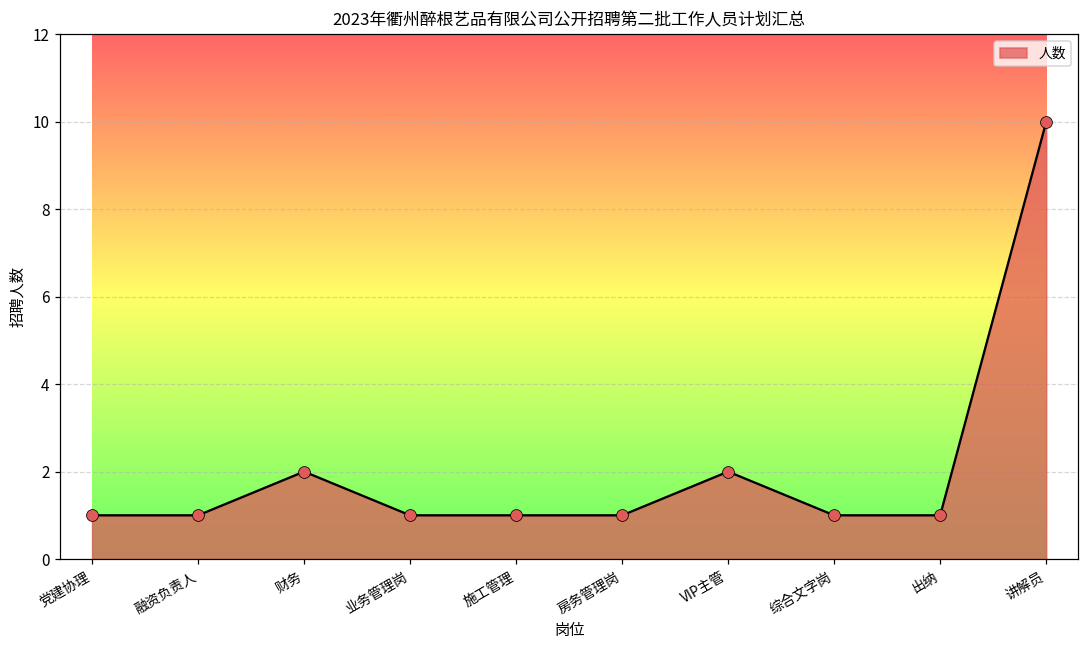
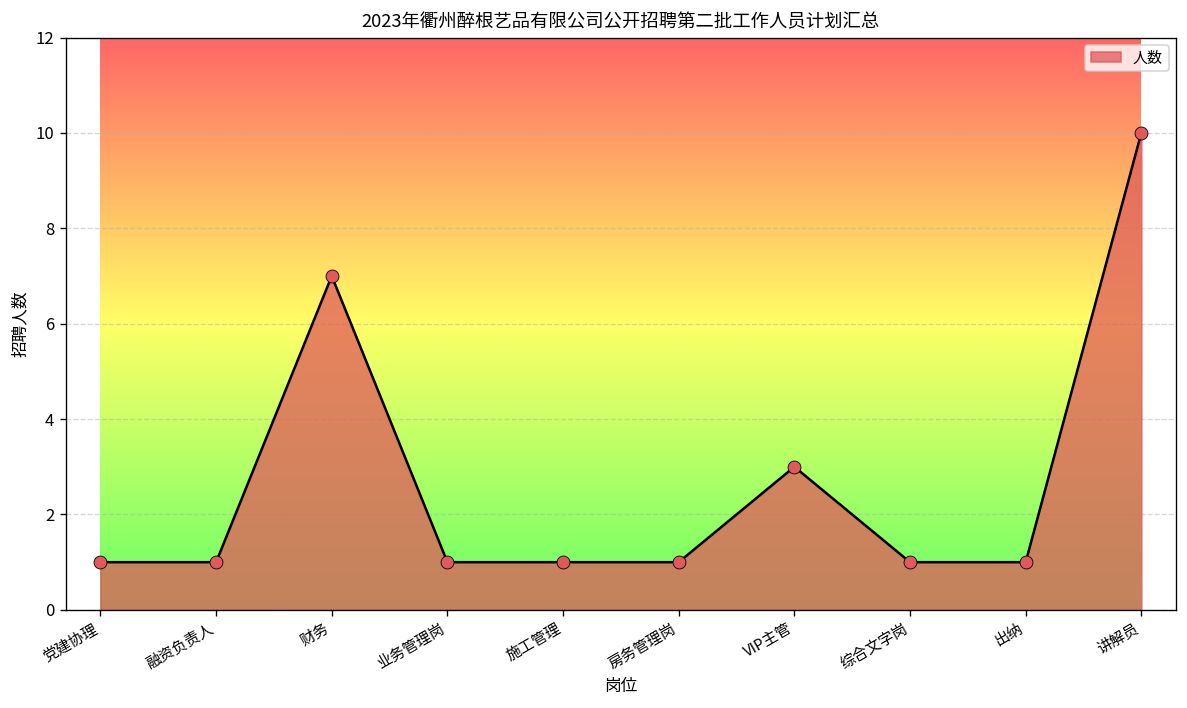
财务: 2 -> 7
VIP主管: 2 -> 3
